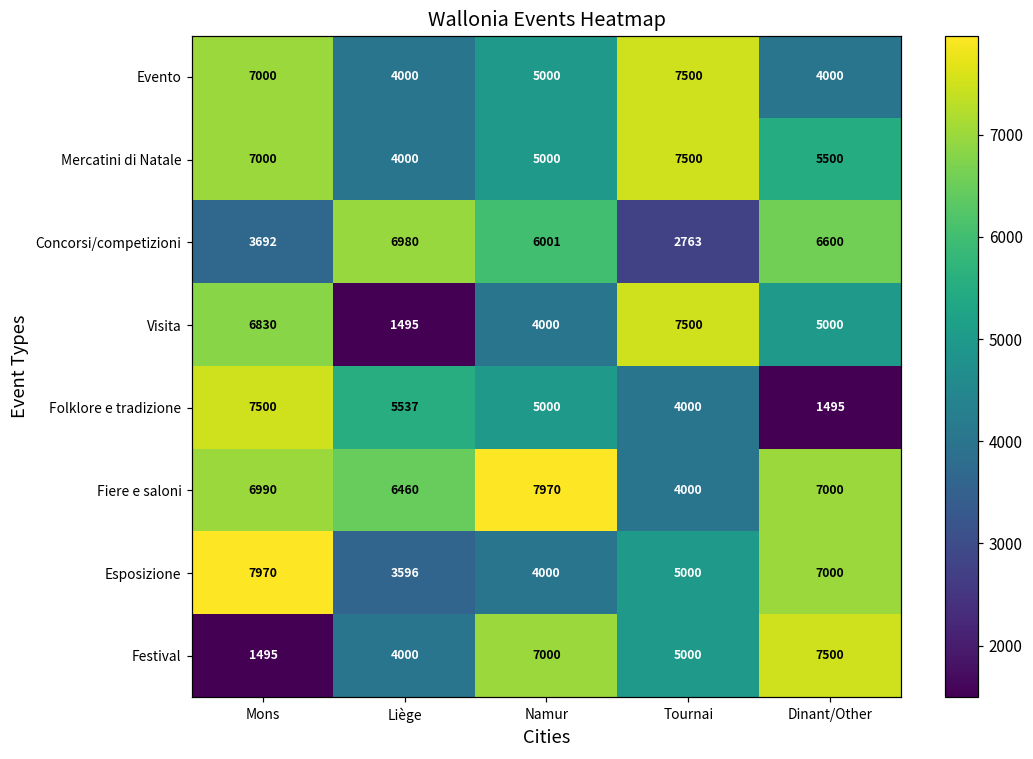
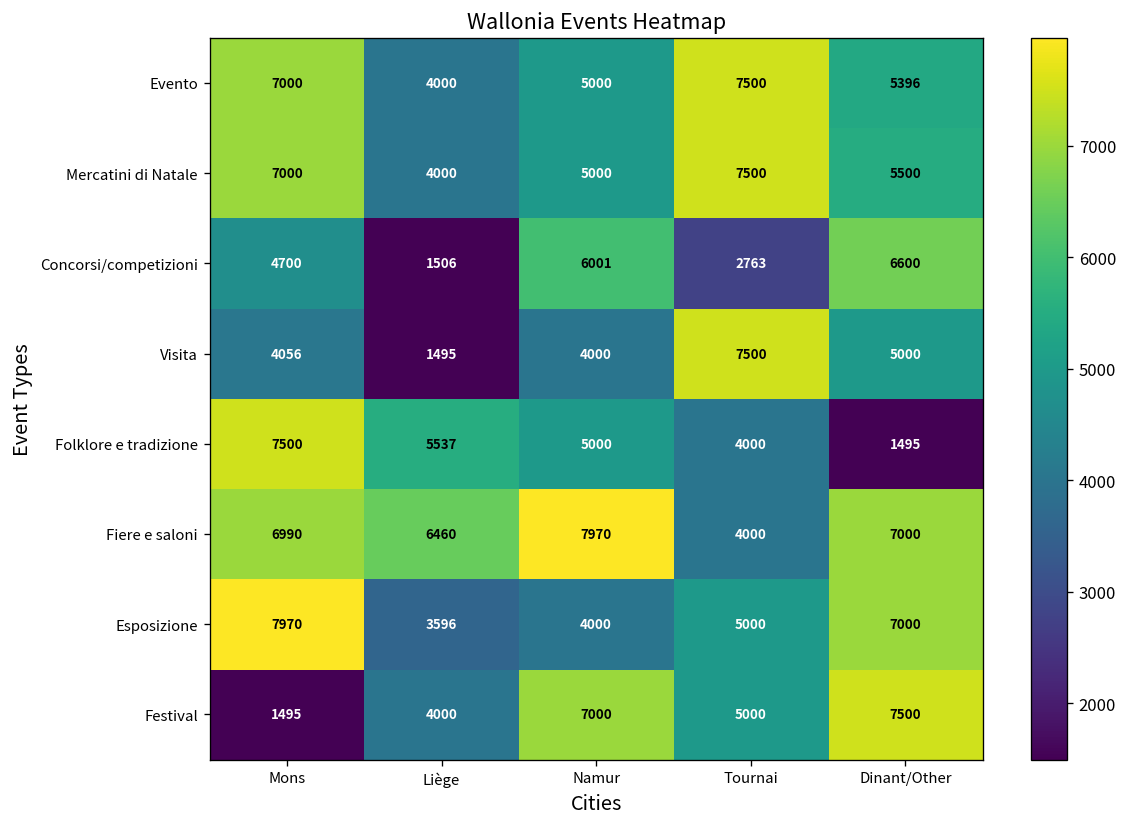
Evento, Dinant/Other: 4000 -> 5396
Concorsi/competizioni, Mons: 3692 -> 4700
Concorsi/competizioni, Liège: 6980 -> 1506
Visita, Mons: 6830 -> 4056
